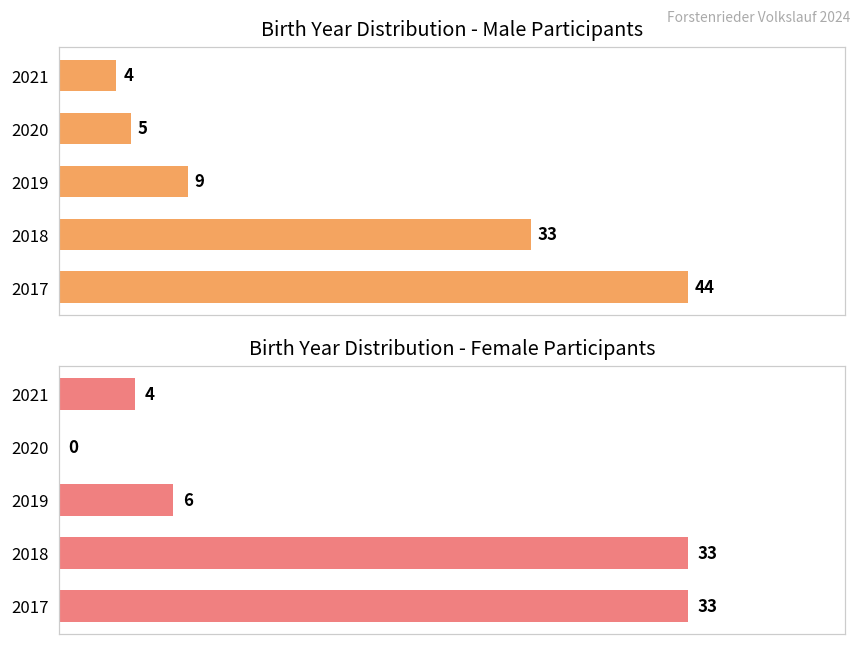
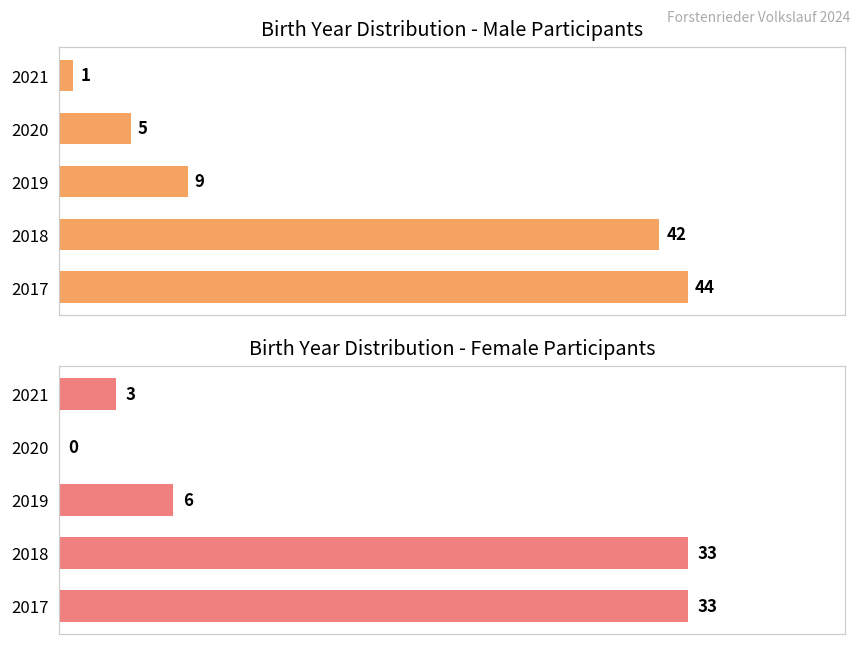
Birth Year Distribution - Male Participants, 2021: 4 -> 1
Birth Year Distribution - Male Participants, 2018: 33 -> 42
Birth Year Distribution - Female Participants, 2021: 4 -> 3
